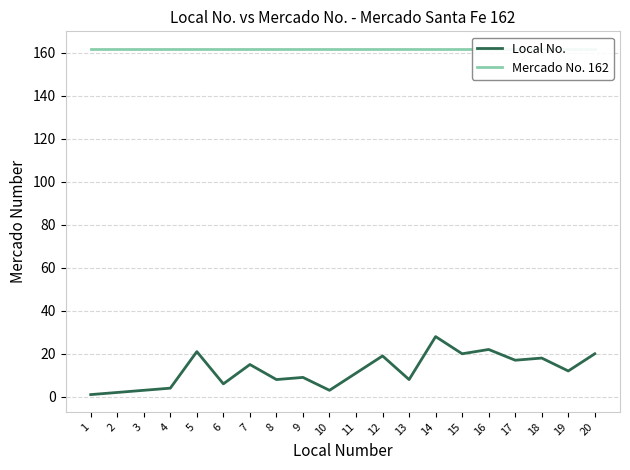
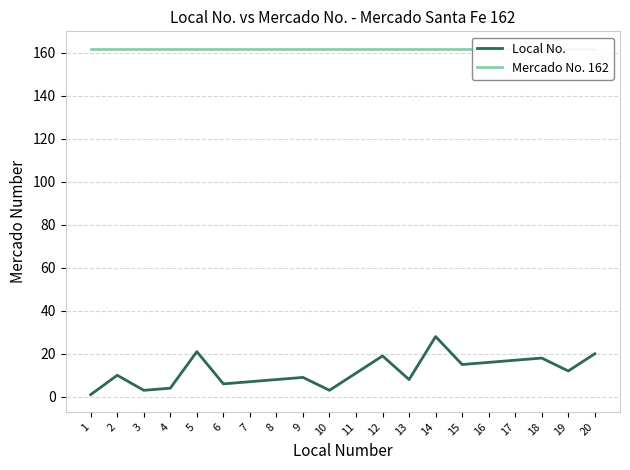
Local No., 2: 2 -> 10
Local No., 7: 15 -> 7
Local No., 15: 20 -> 15
Local No., 16: 22 -> 16
